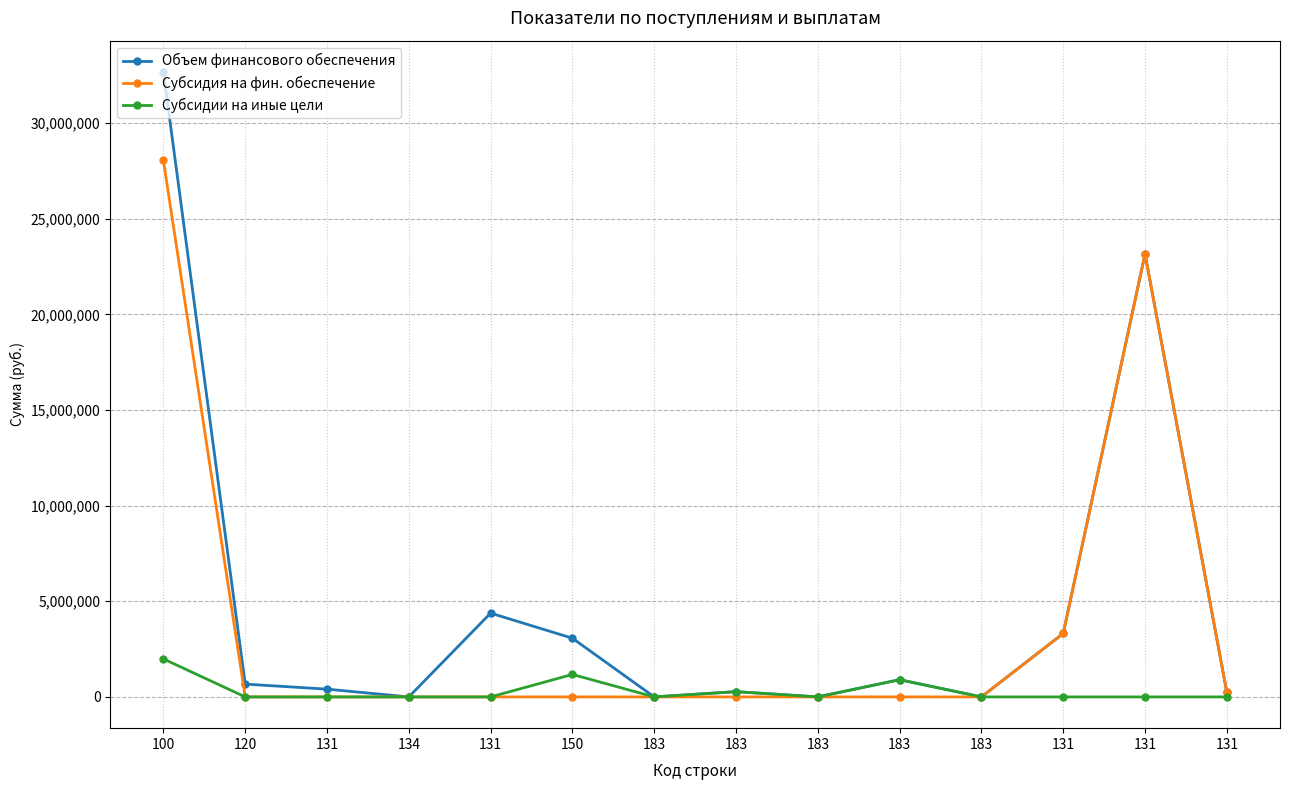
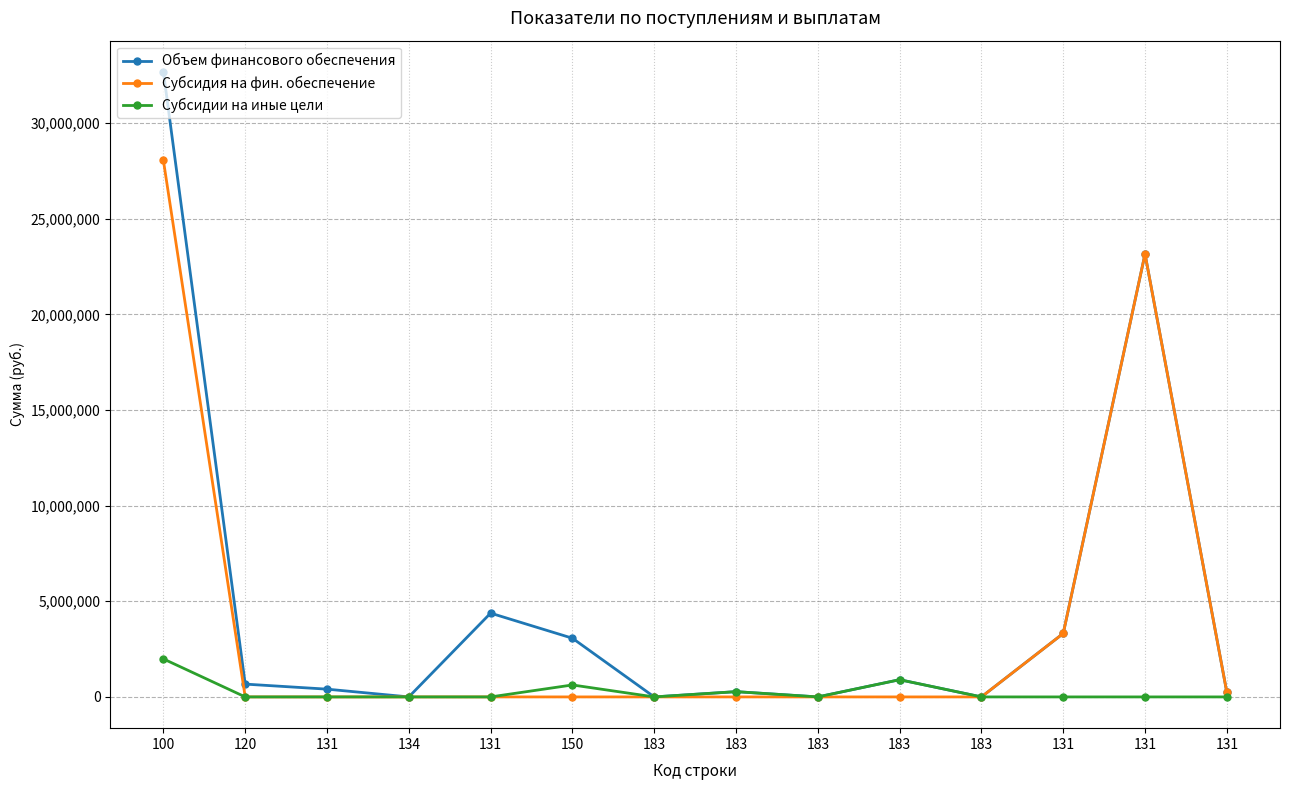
Субсидии на иные цели, 150: 1,200,000 -> 600,000
